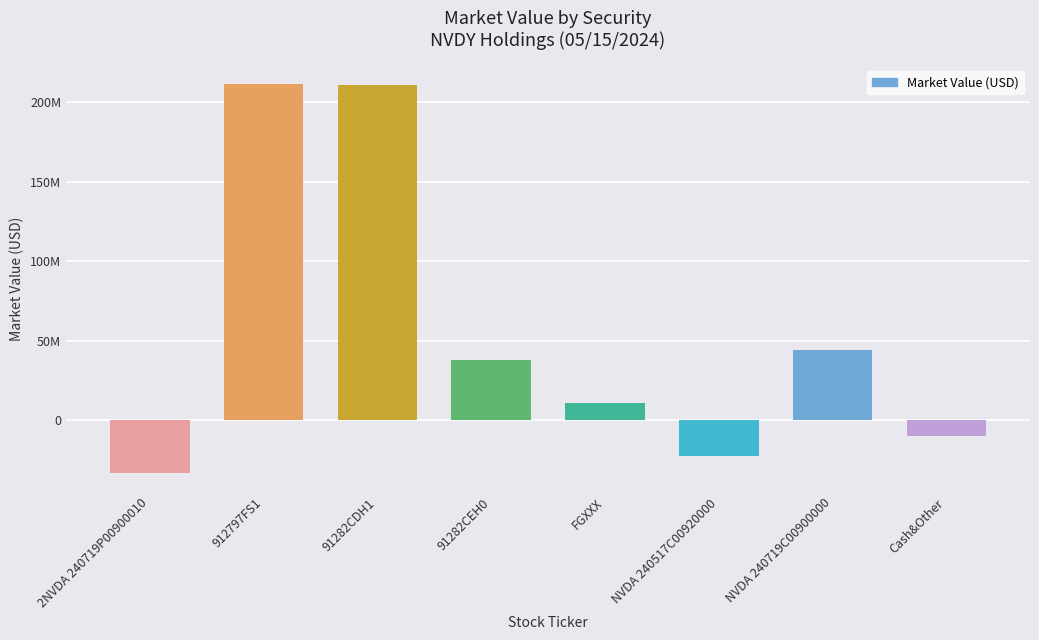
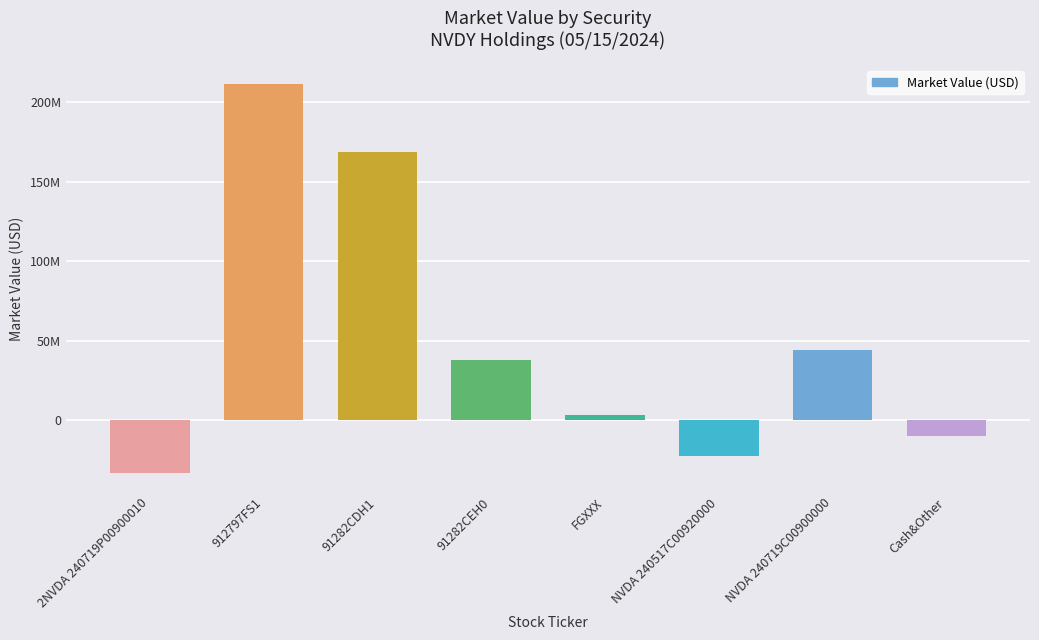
91282CDH1: 210000000 -> 168000000
FGXXX: 11000000 -> 3000000
